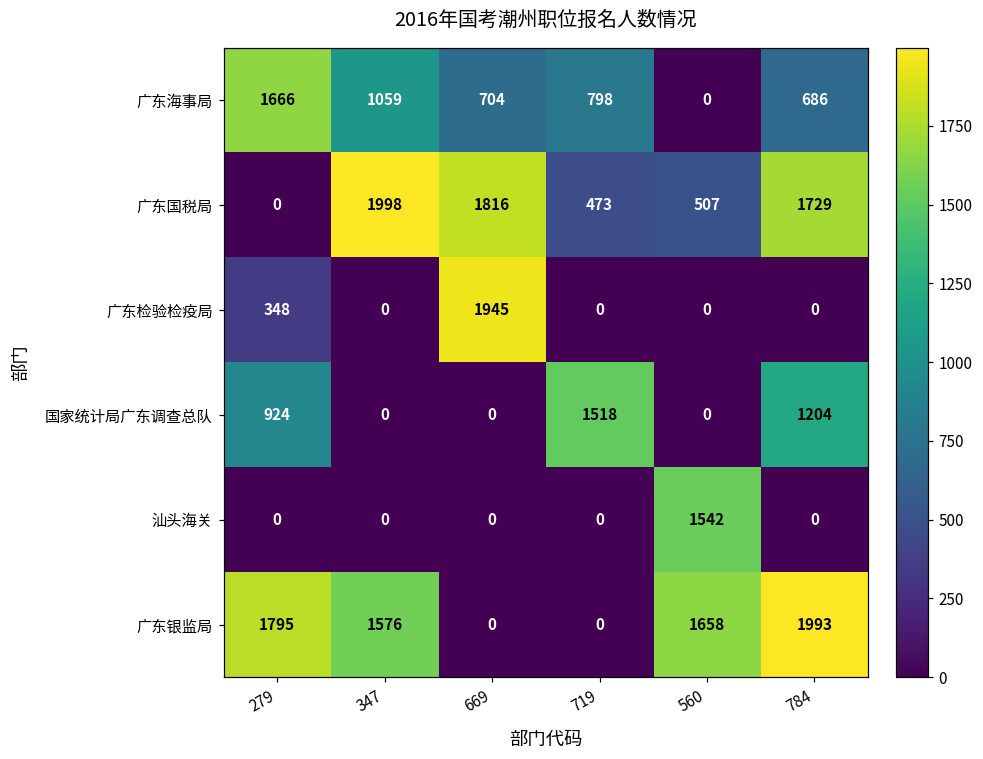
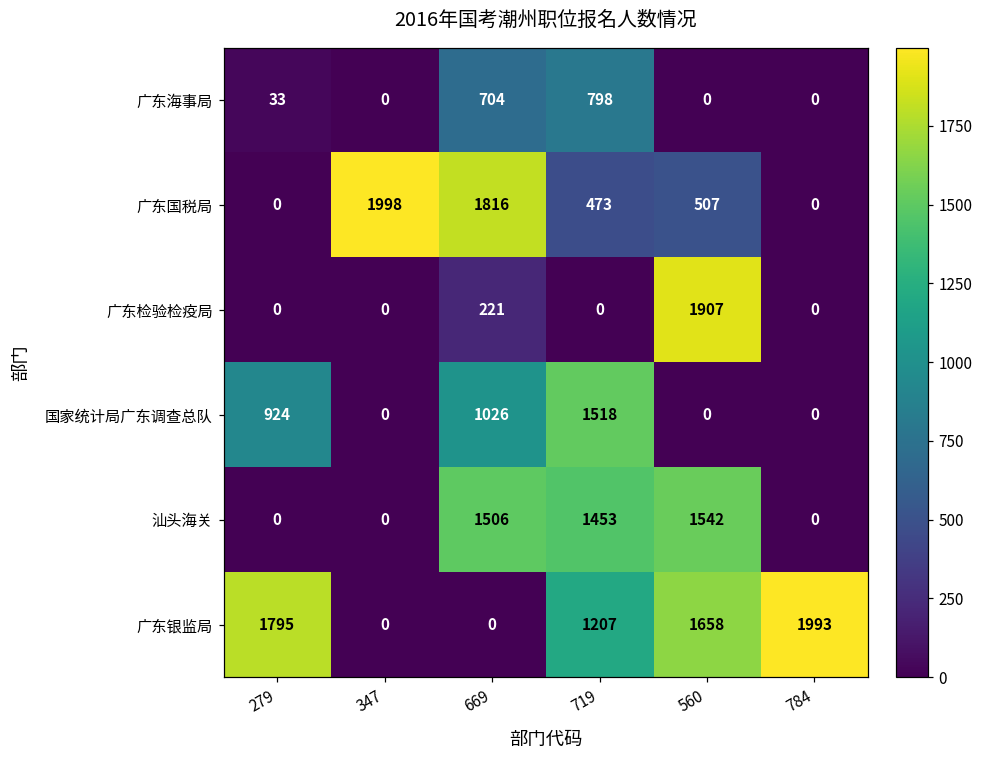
广东海事局, 279: 1666 -> 33
广东海事局, 347: 1059 -> 0
广东海事局, 784: 686 -> 0
广东国税局, 784: 1729 -> 0
广东检验检疫局, 279: 348 -> 0
广东检验检疫局, 669: 1945 -> 221
广东检验检疫局, 560: 0 -> 1907
国家统计局广东调查总队, 669: 0 -> 1026
国家统计局广东调查总队, 784: 1204 -> 0
汕头海关, 669: 0 -> 1506
汕头海关, 719: 0 -> 1453
广东银监局, 347: 1576 -> 0
广东银监局, 719: 0 -> 1207
